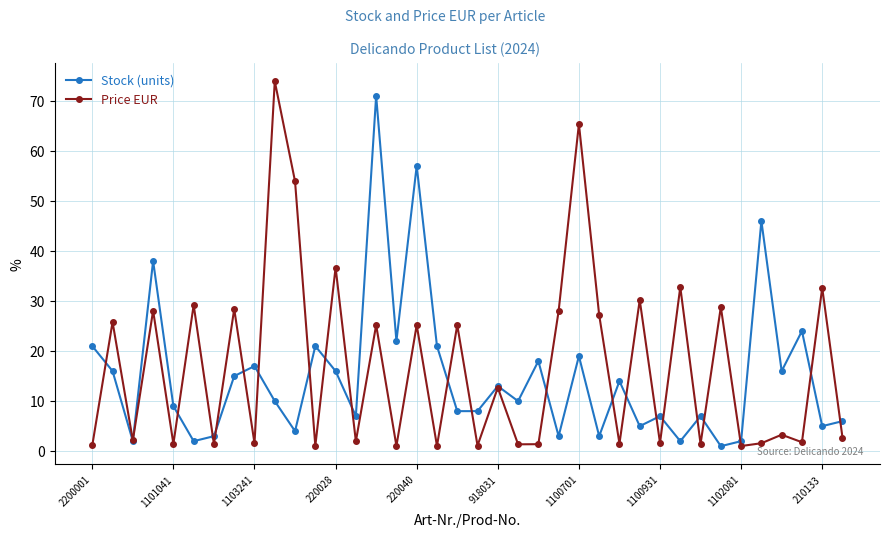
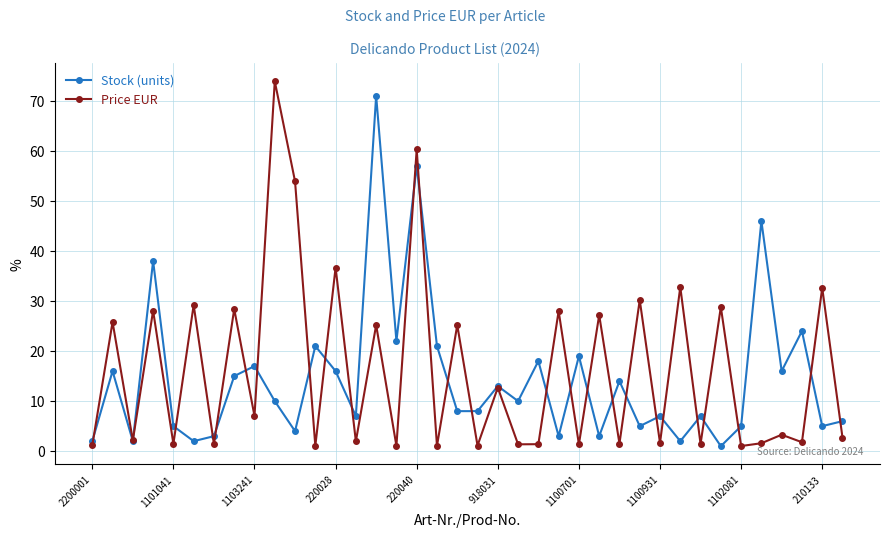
Stock (units), 2200001: 21 -> 2
Stock (units), 1101041: 9 -> 5
Price EUR, 1103241: 2 -> 7
Price EUR, 220040: 25 -> 60
Price EUR, 1100701: 65 -> 1
Stock (units), 1102081: 2 -> 5
